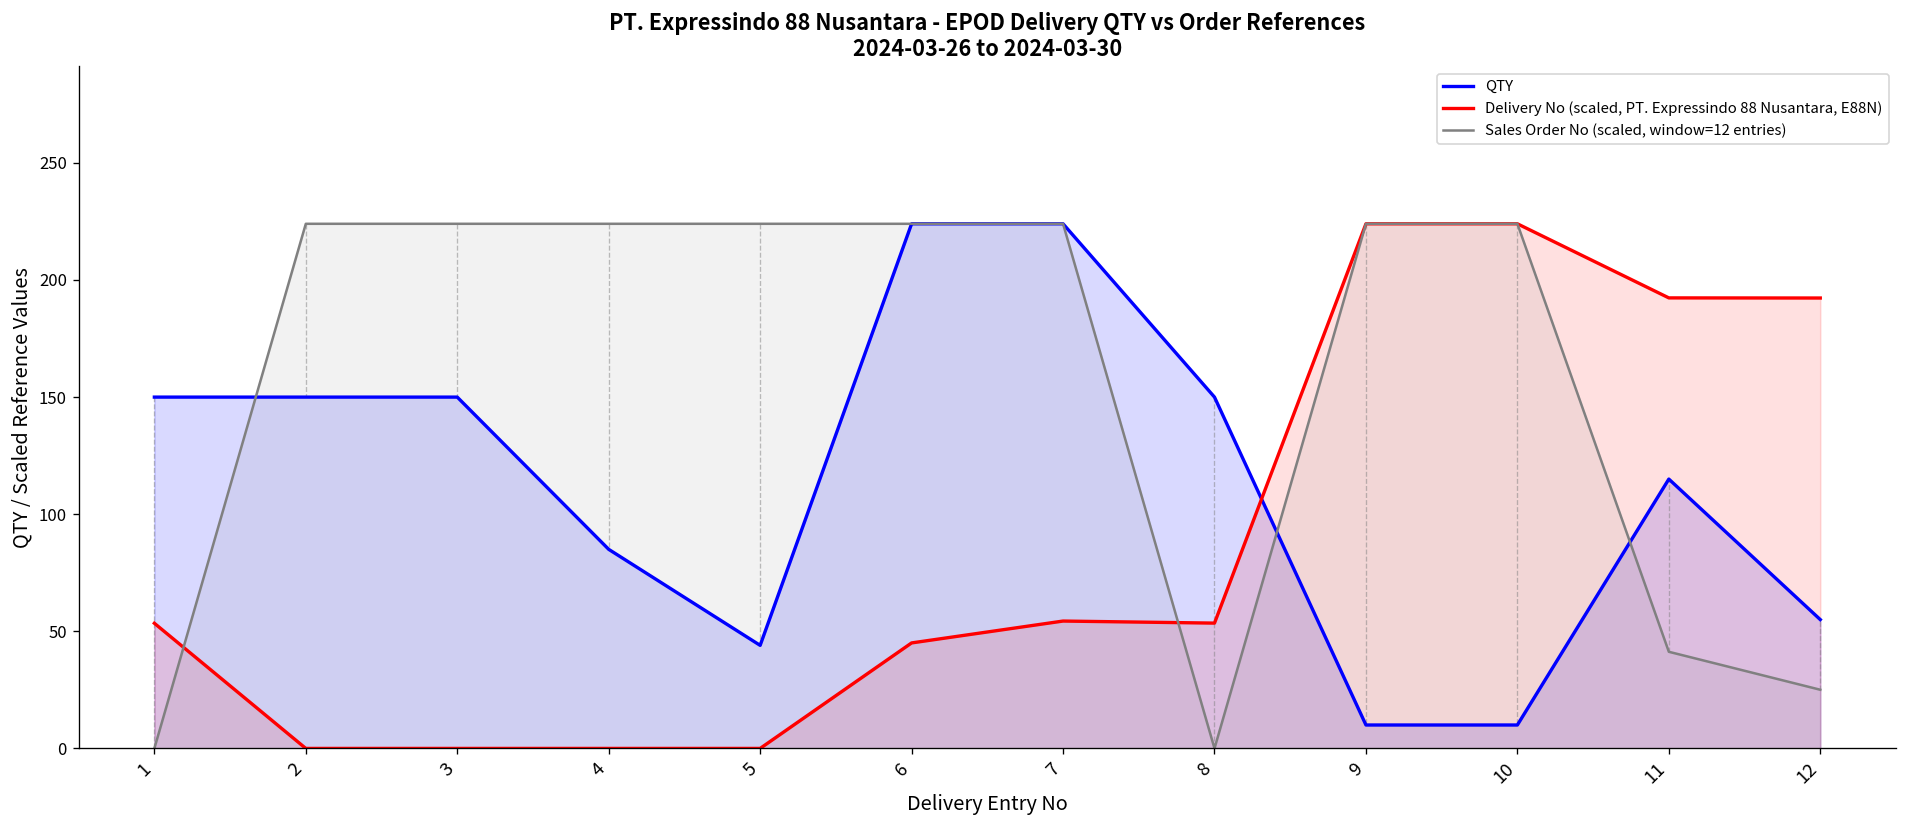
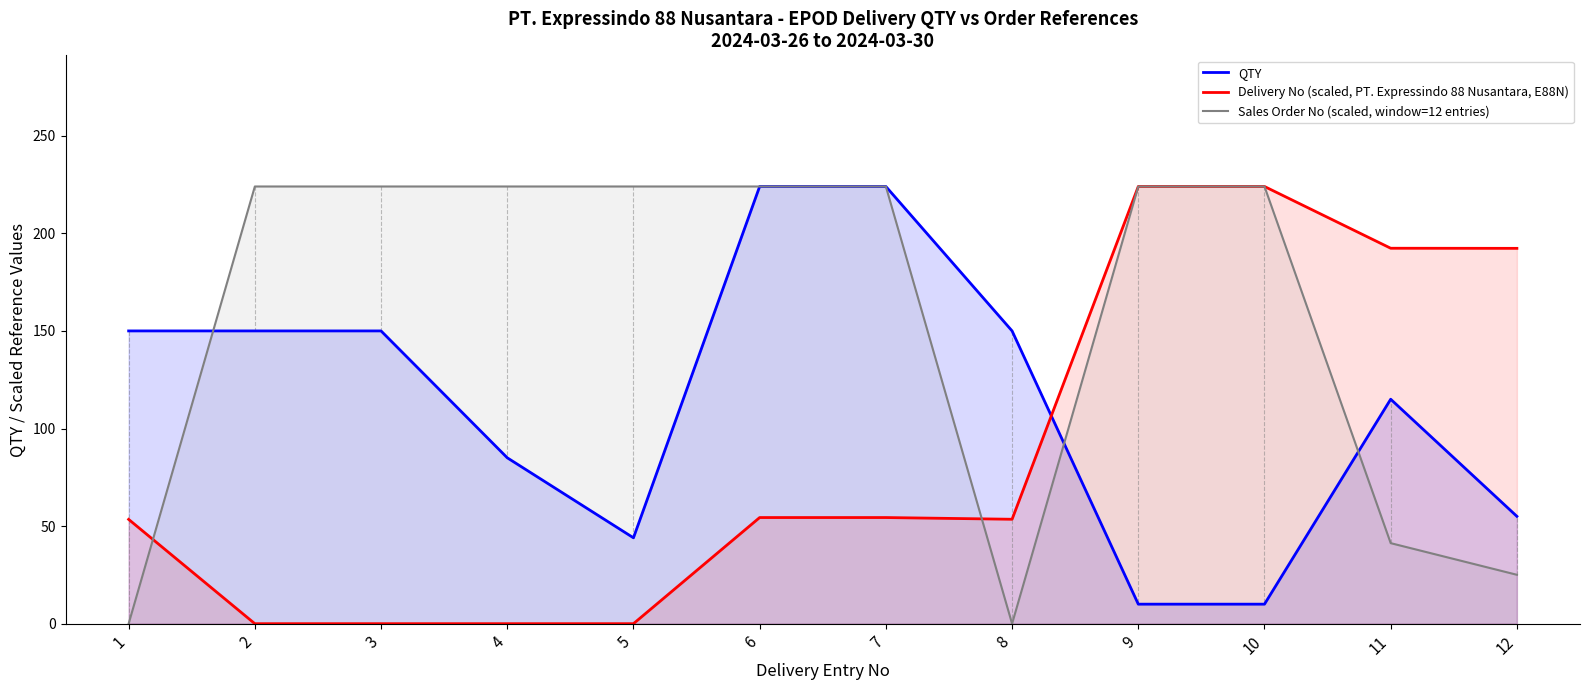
Delivery No (scaled, PT. Expressindo 88 Nusantara, E88N), 6: 45 -> 54
